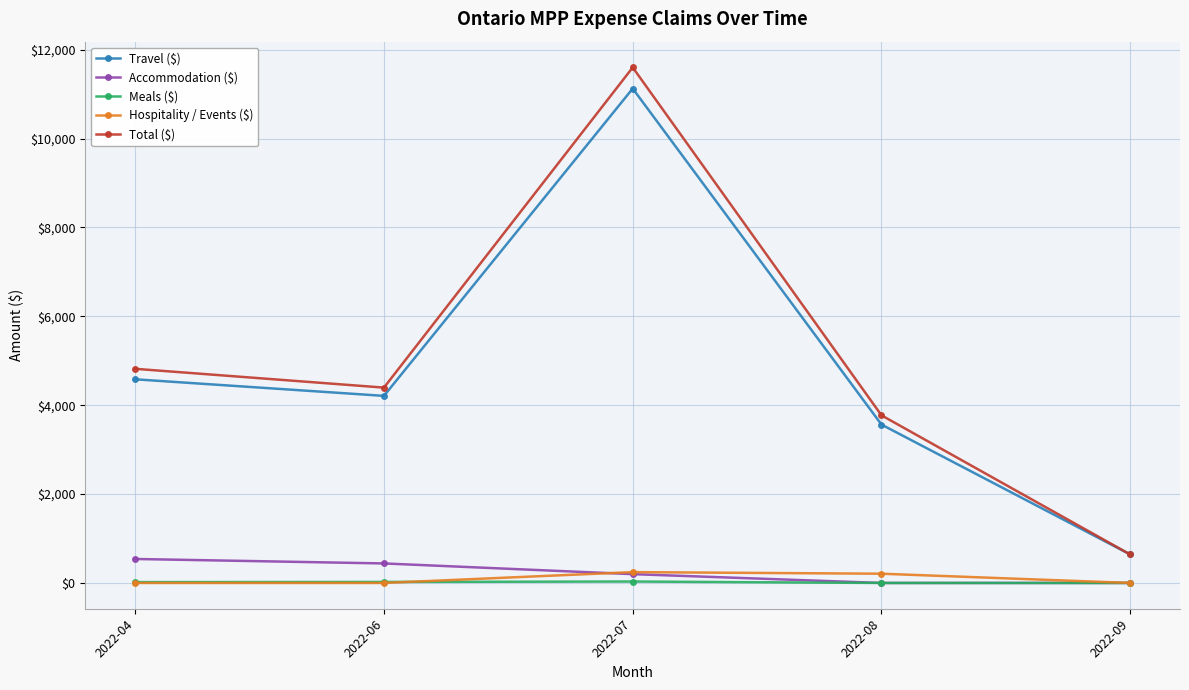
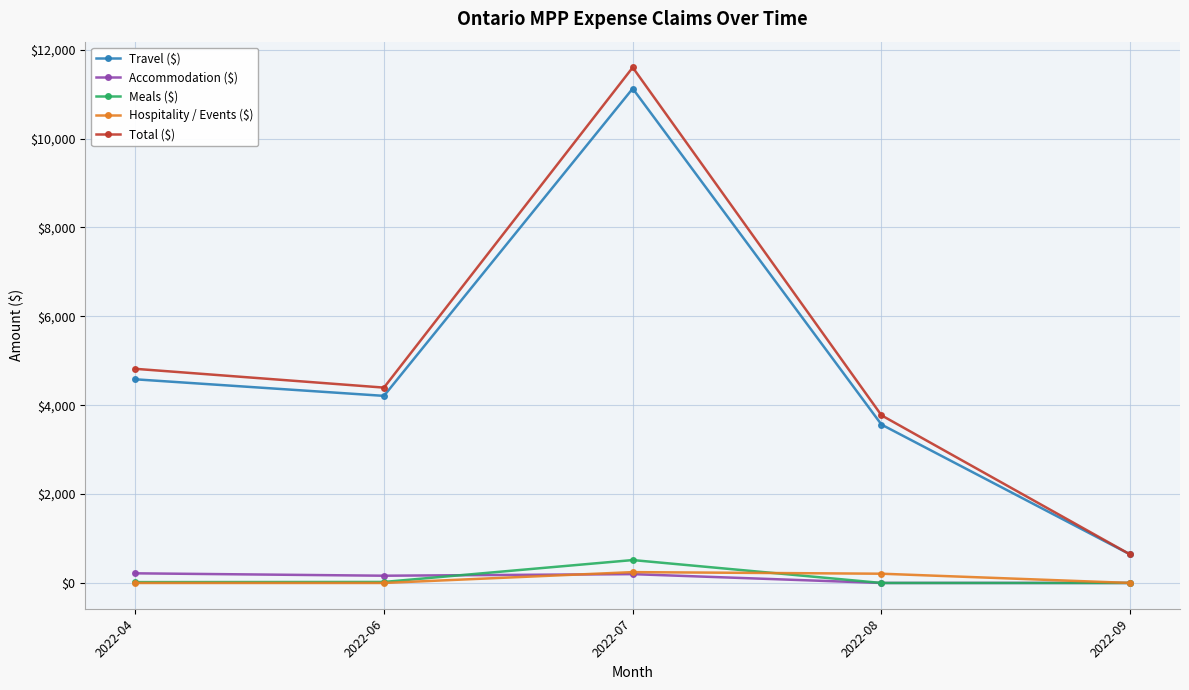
Accommodation ($), 2022-04: $500 -> $200
Accommodation ($), 2022-06: $400 -> $200
Meals ($), 2022-07: $0 -> $500
